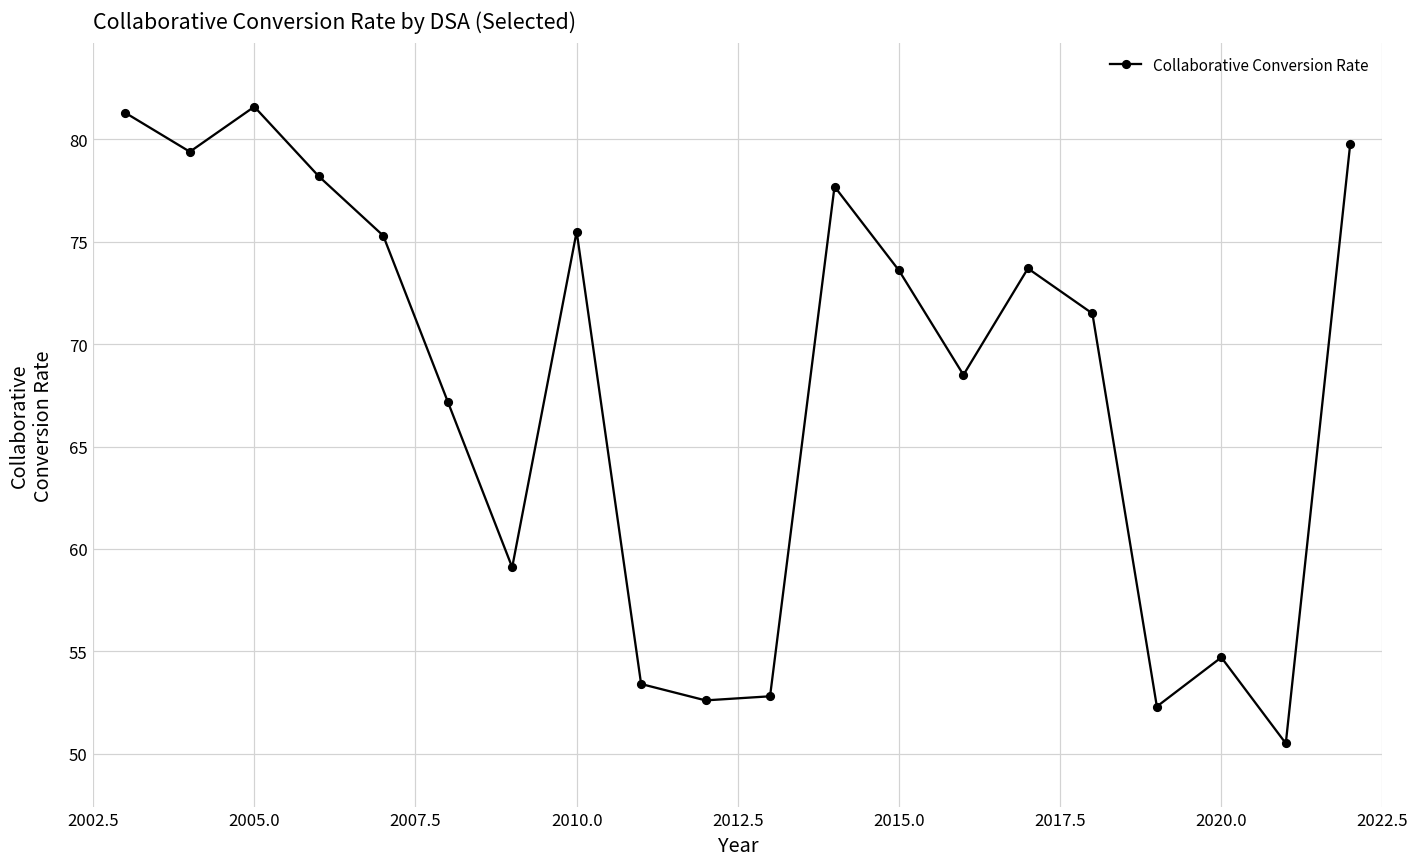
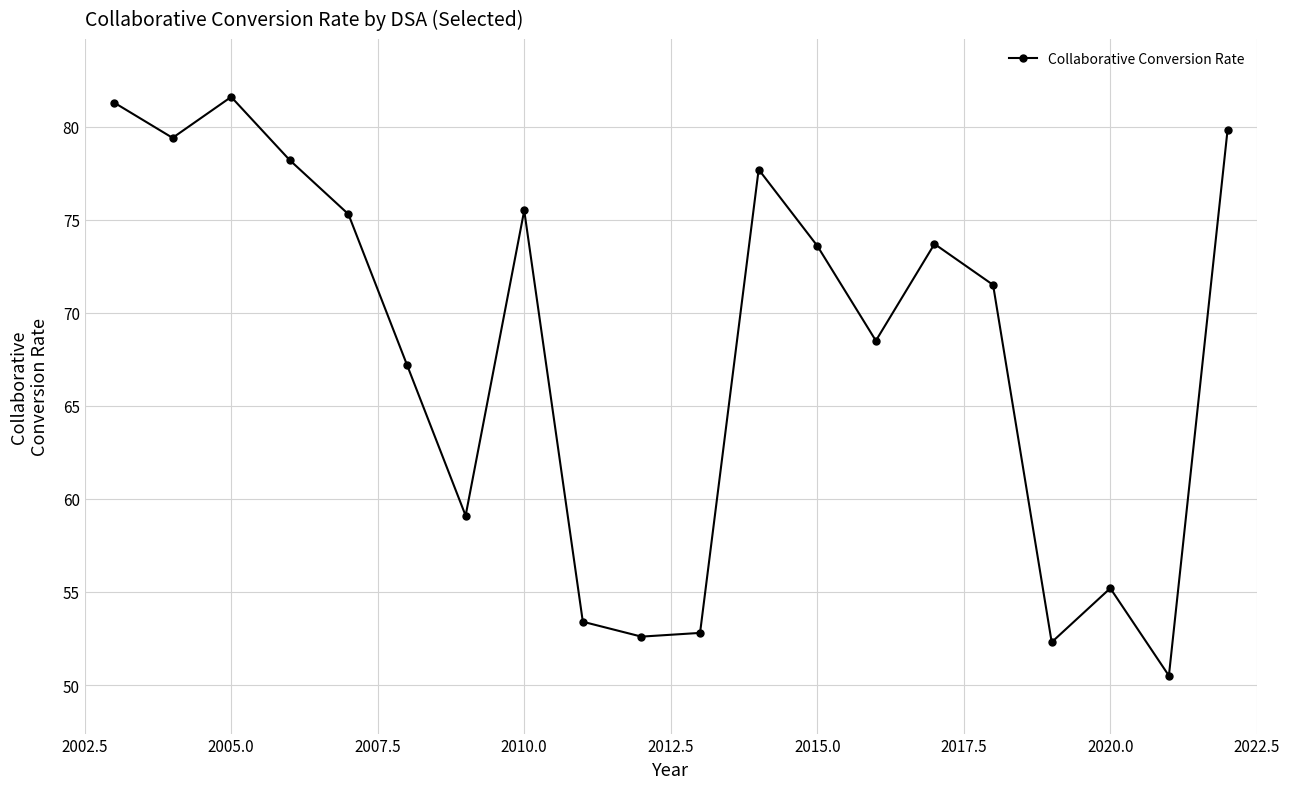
2020.0: 54.7 -> 55.2
